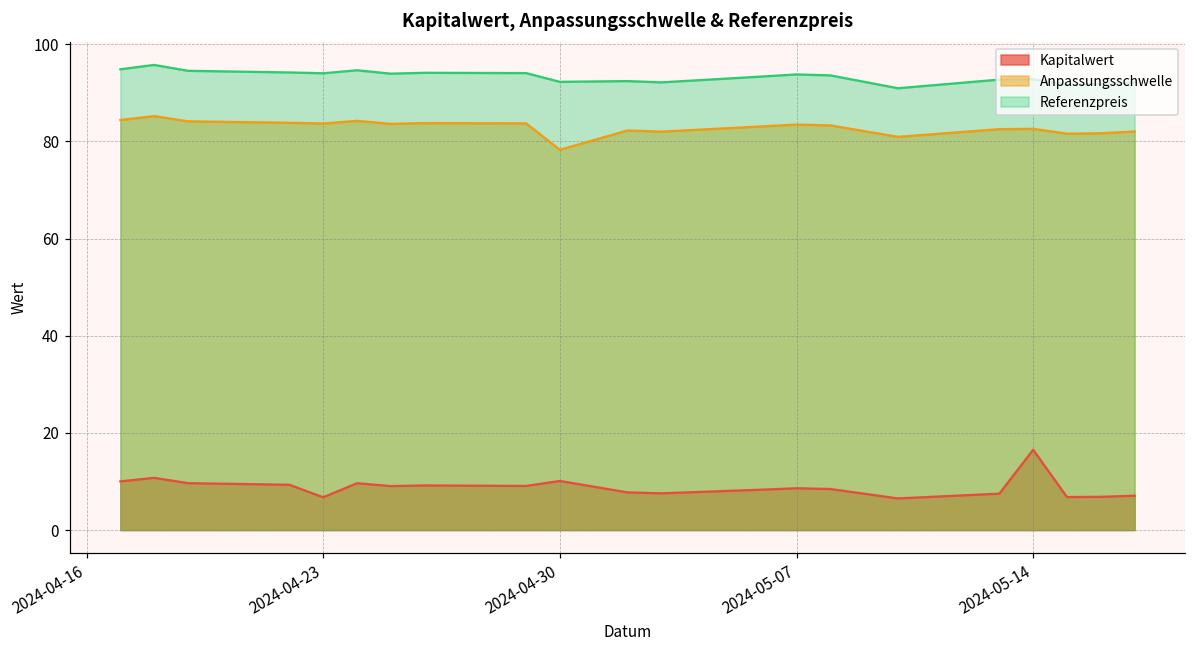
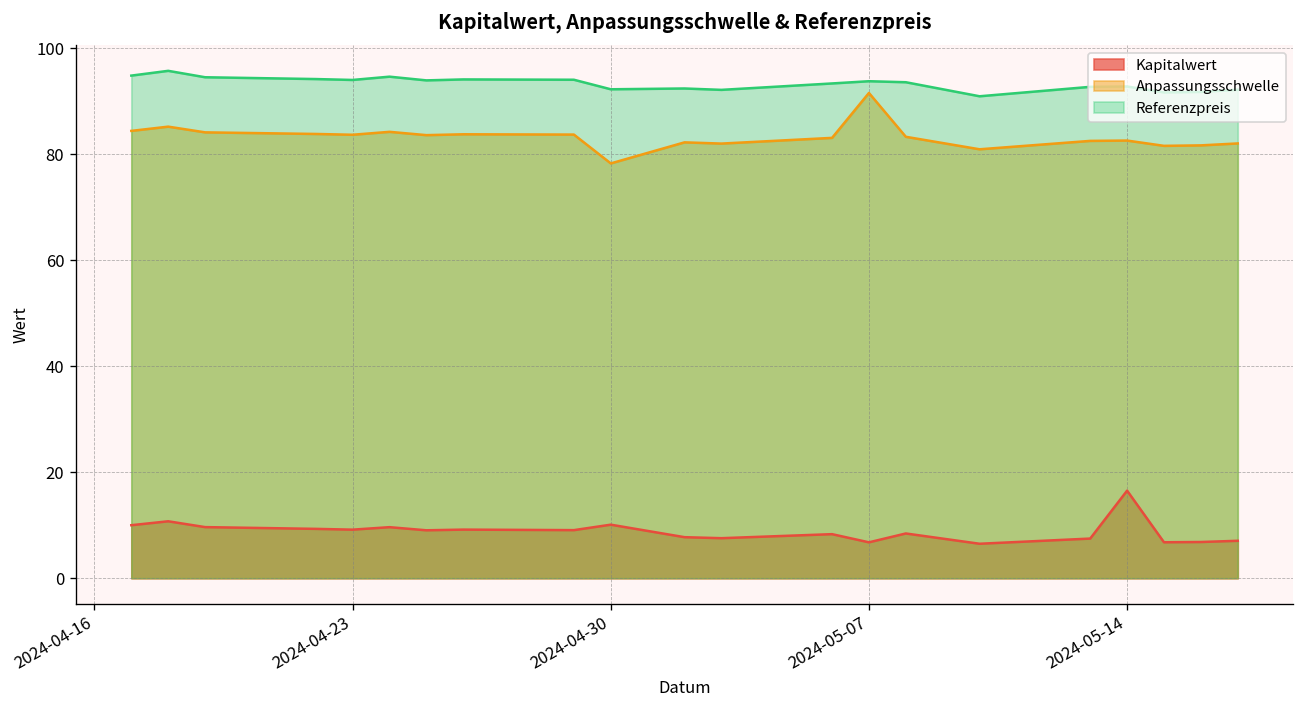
Kapitalwert, 2024-04-23: 7 -> 9
Kapitalwert, 2024-05-07: 9 -> 7
Anpassungsschwelle, 2024-05-07: 83 -> 92
